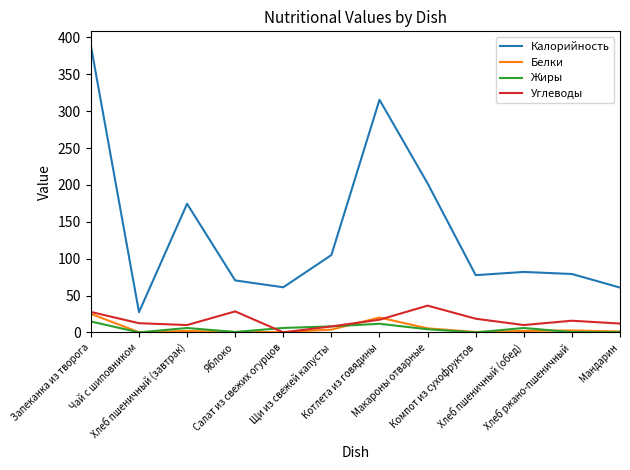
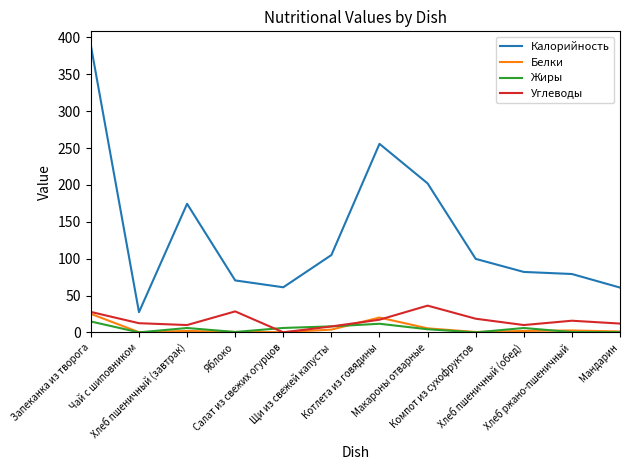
Калорийность, Котлета из говядины: 320 -> 260
Калорийность, Компот из сухофруктов: 80 -> 100
